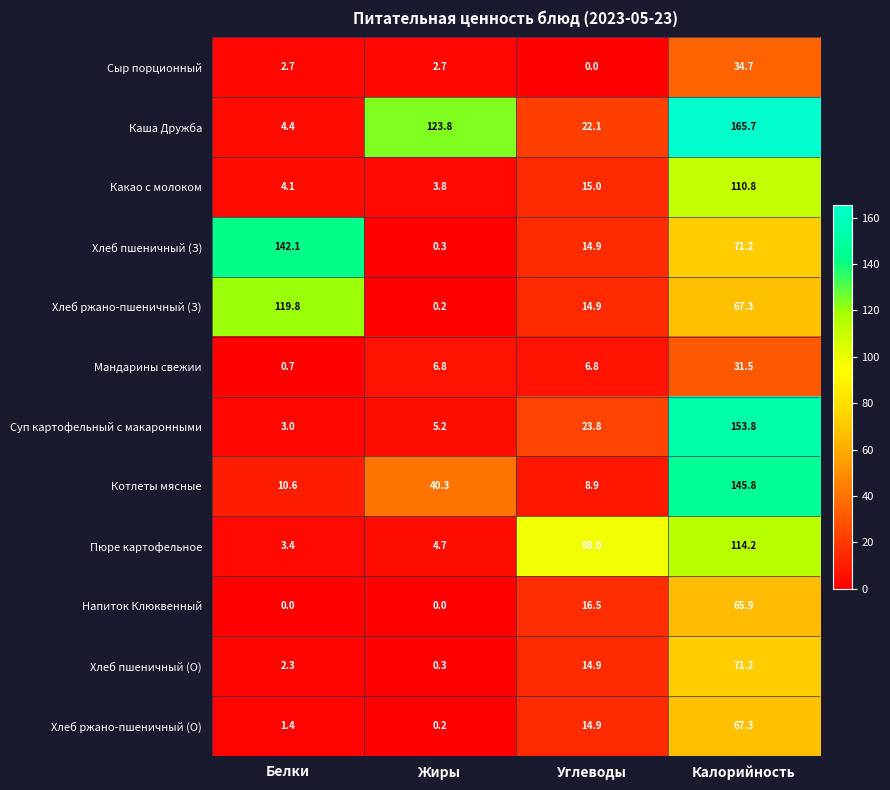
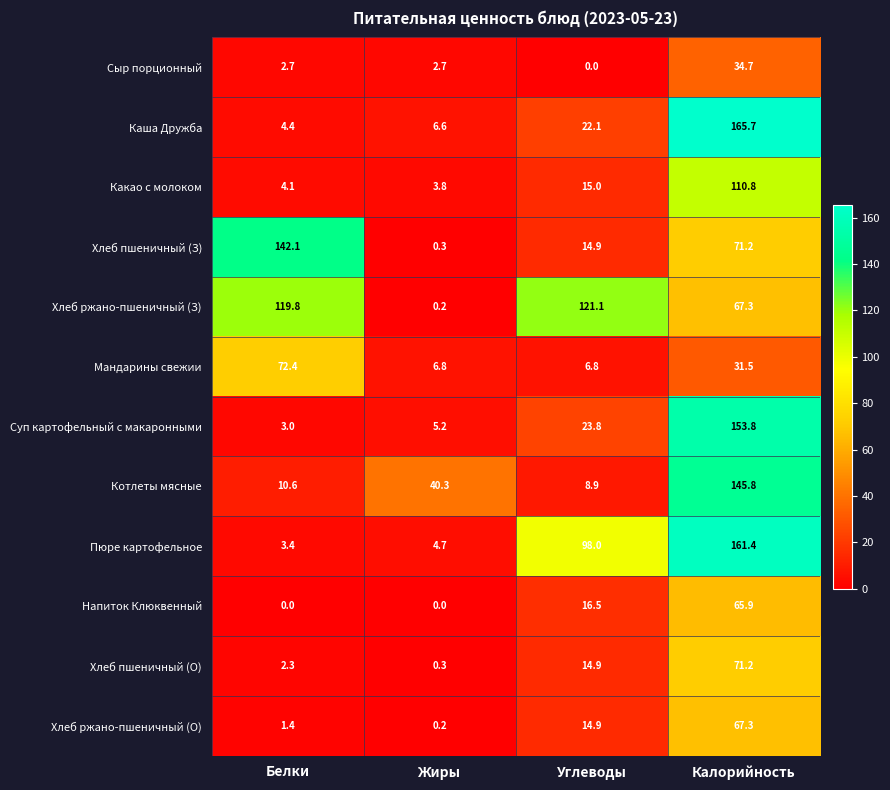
Каша Дружба, Жиры: 123.8 -> 6.6
Хлеб ржано-пшеничный (З), Углеводы: 14.9 -> 121.1
Мандарины свежии, Белки: 0.7 -> 72.4
Пюре картофельное, Калорийность: 114.2 -> 161.4
